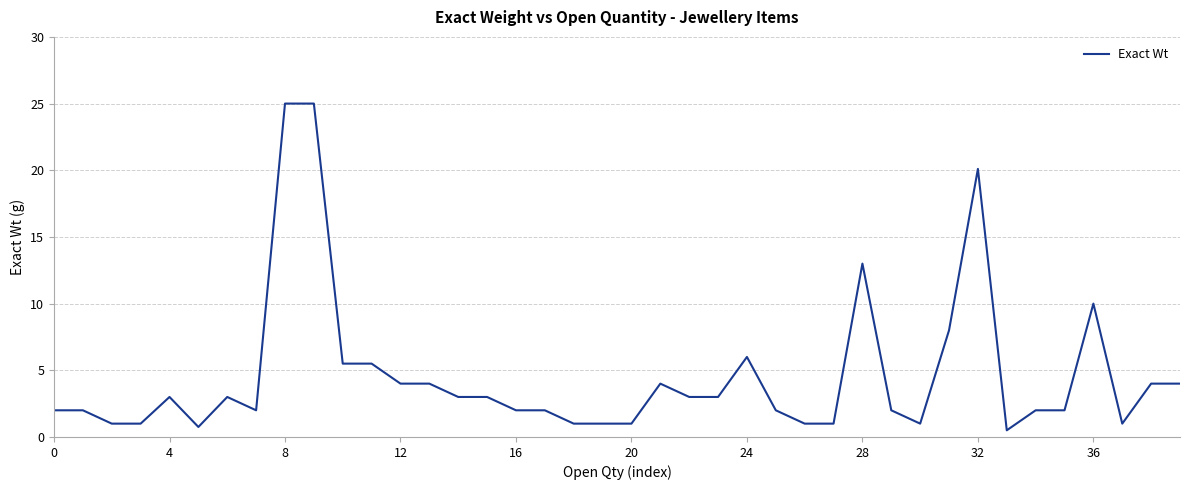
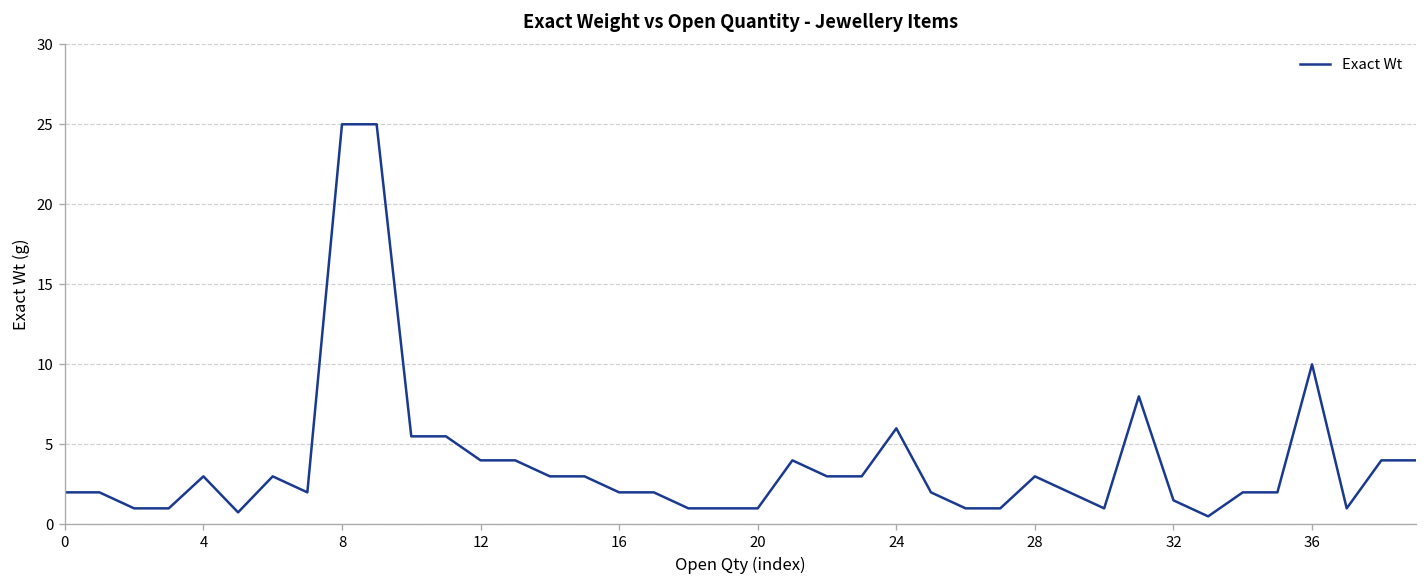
28: 13 -> 3
32: 20.1 -> 1.5
